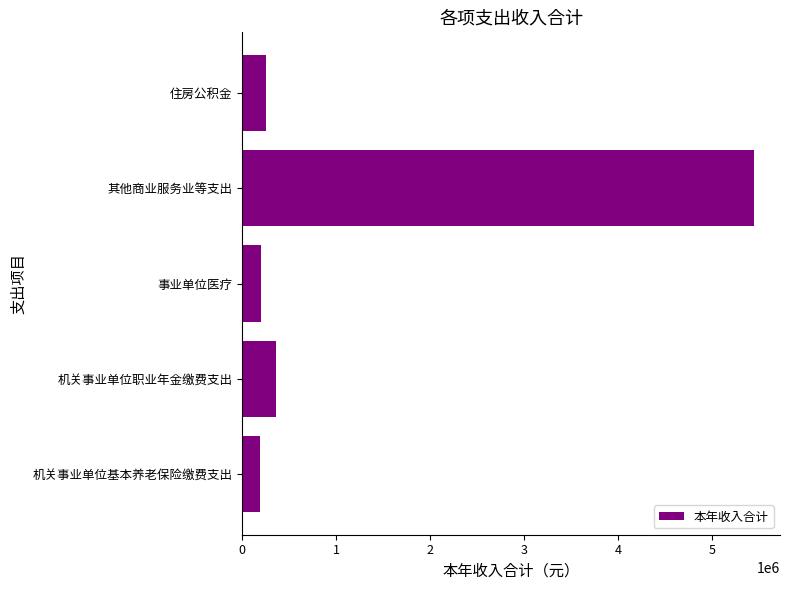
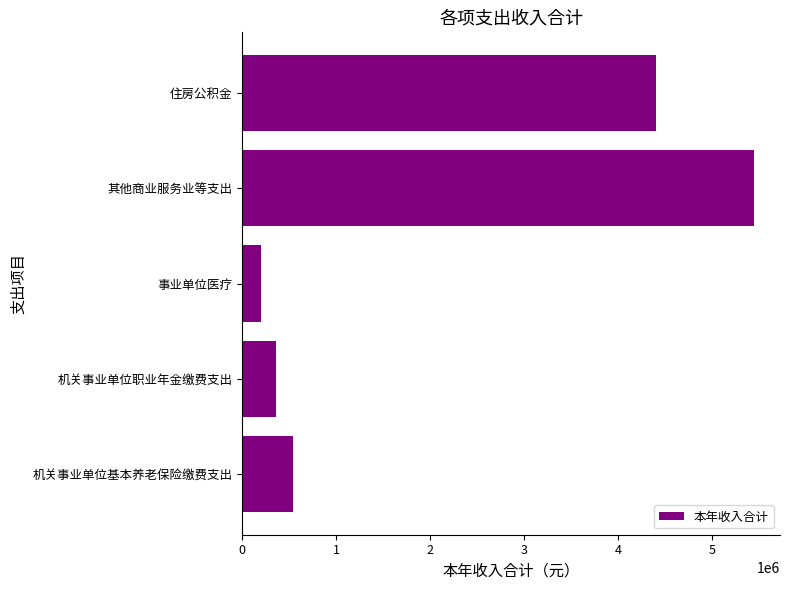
住房公积金: 300000 -> 4400000
机关事业单位基本养老保险缴费支出: 200000 -> 500000
